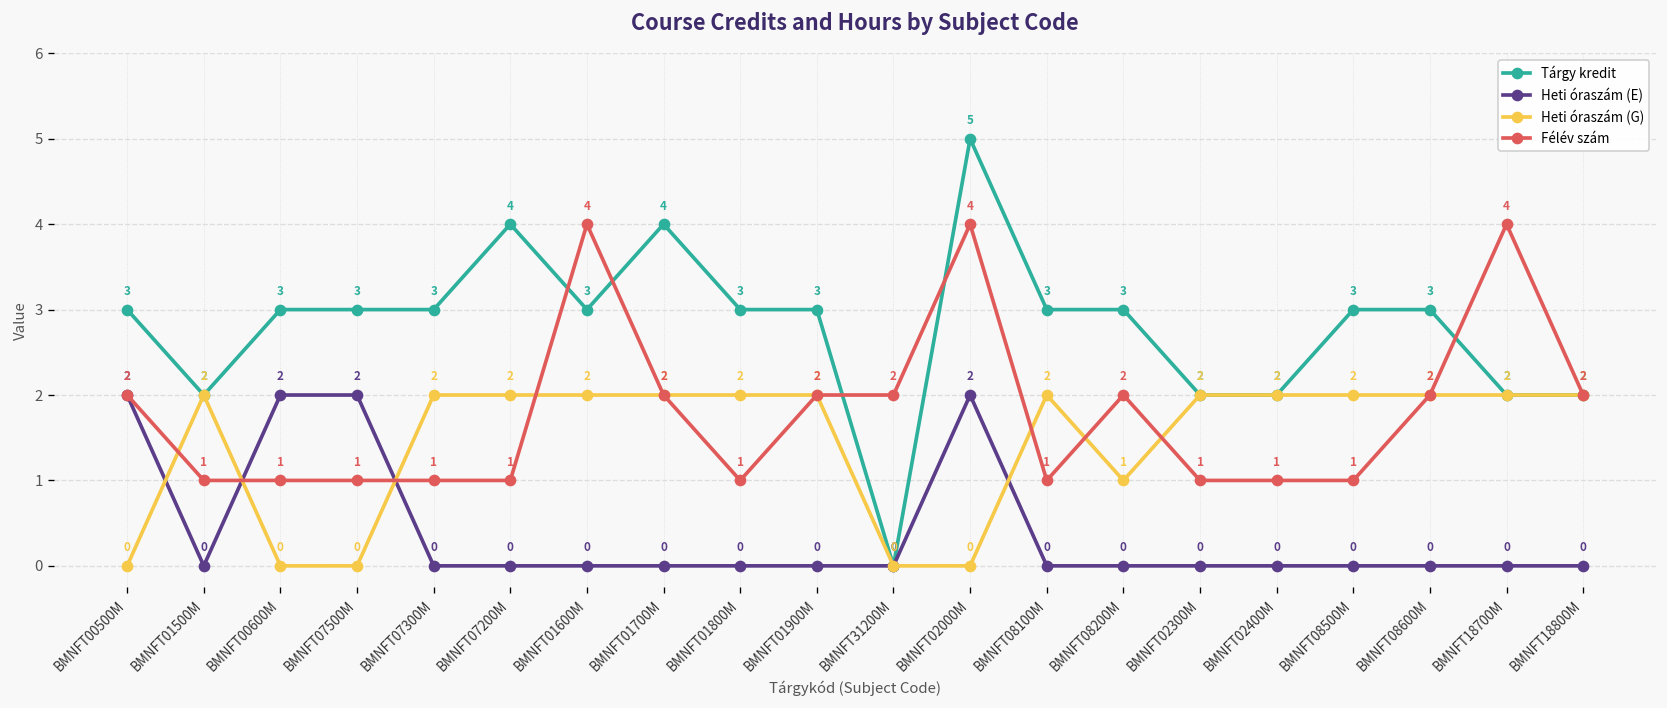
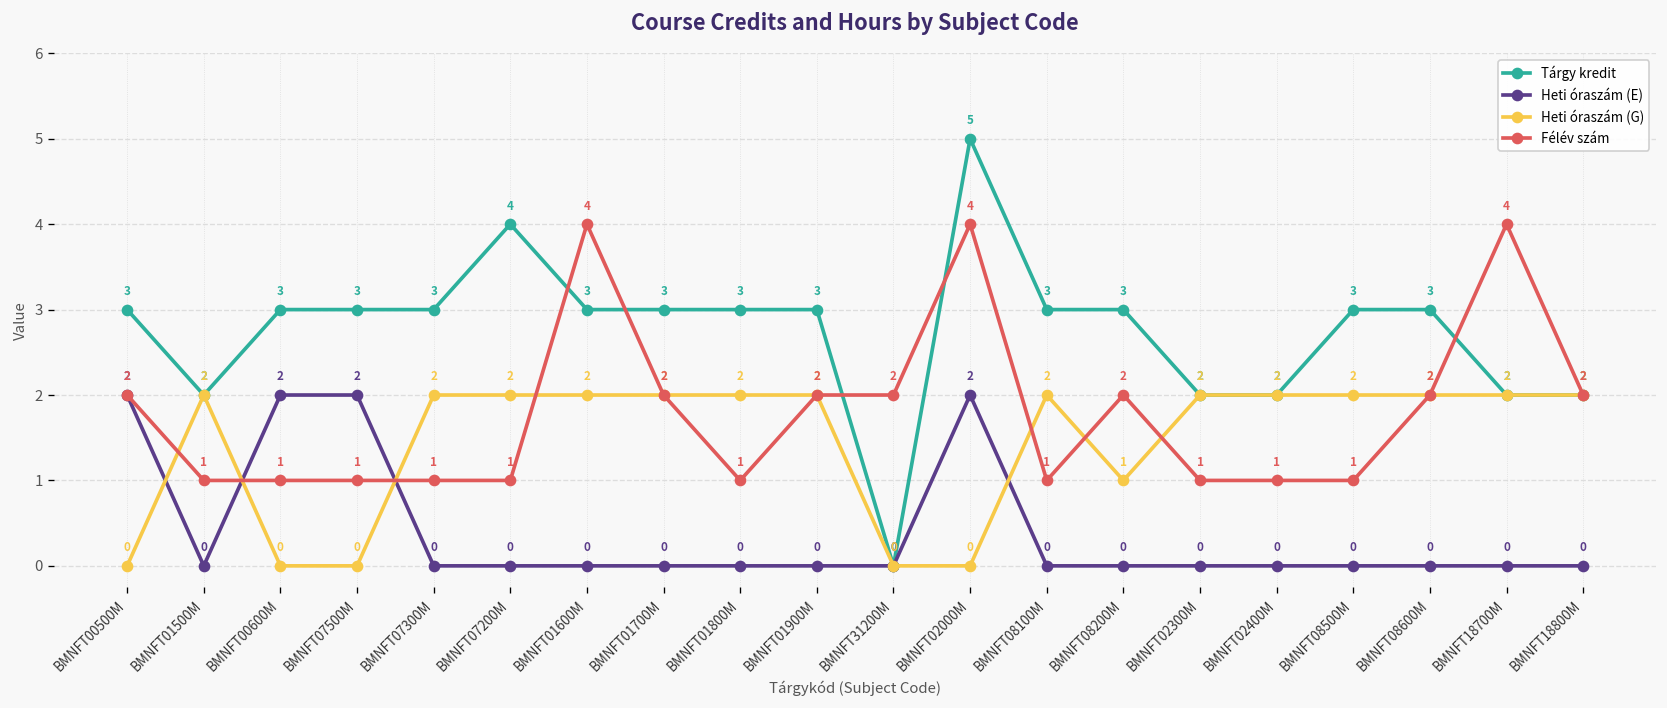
Tárgy kredit, BMNFT01700M: 4 -> 3
